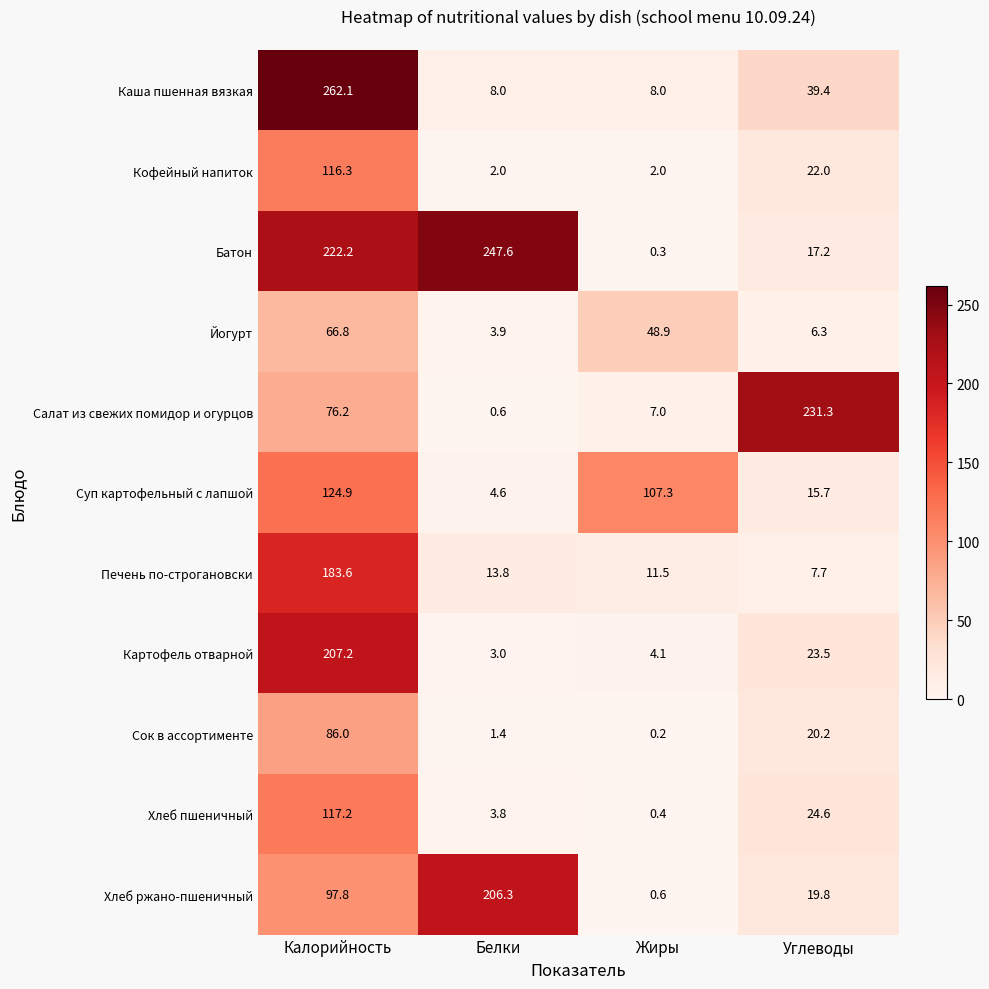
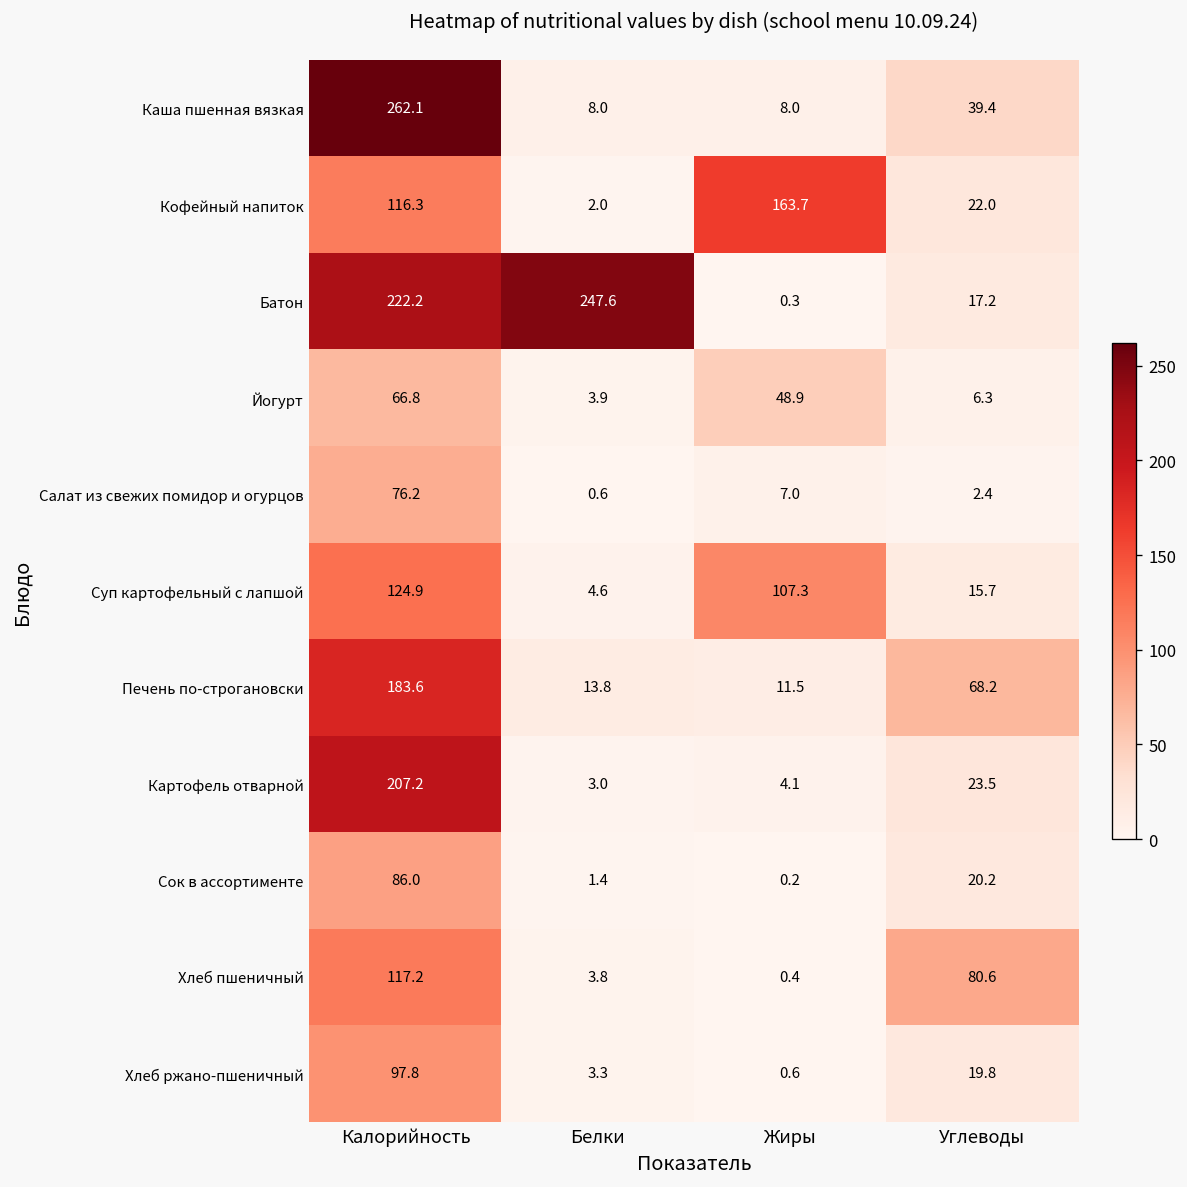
Кофейный напиток, Жиры: 2.0 -> 163.7
Салат из свежих помидор и огурцов, Углеводы: 231.3 -> 2.4
Печень по-строгановски, Углеводы: 7.7 -> 68.2
Хлеб пшеничный, Углеводы: 24.6 -> 80.6
Хлеб ржано-пшеничный, Белки: 206.3 -> 3.3
